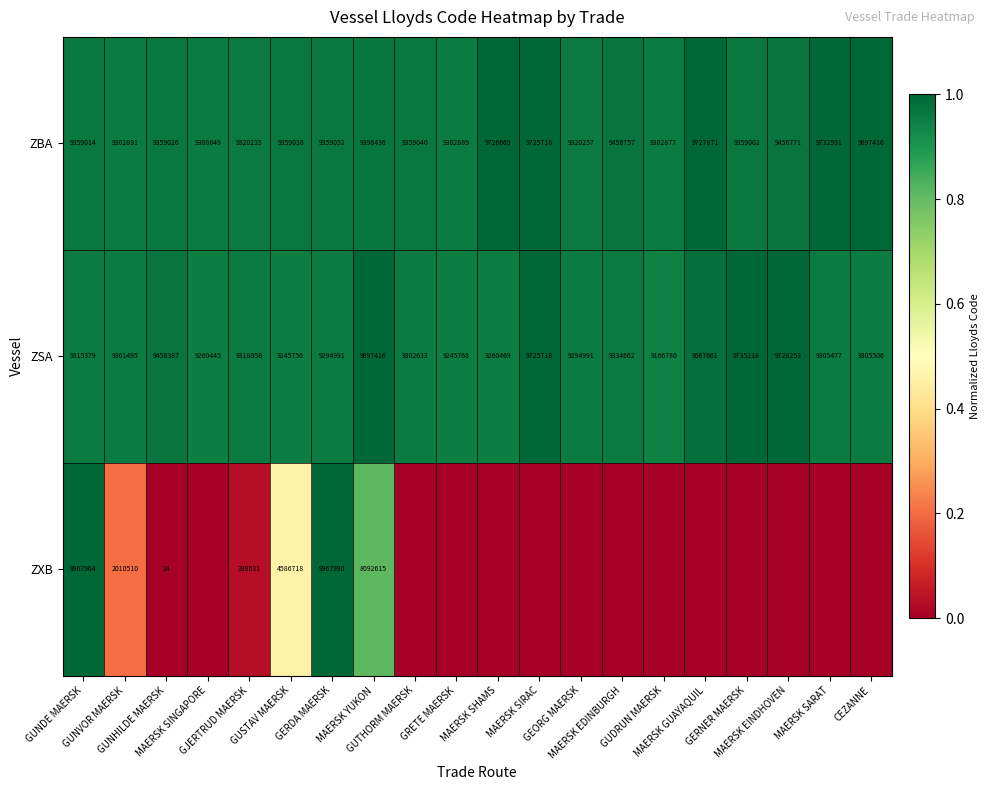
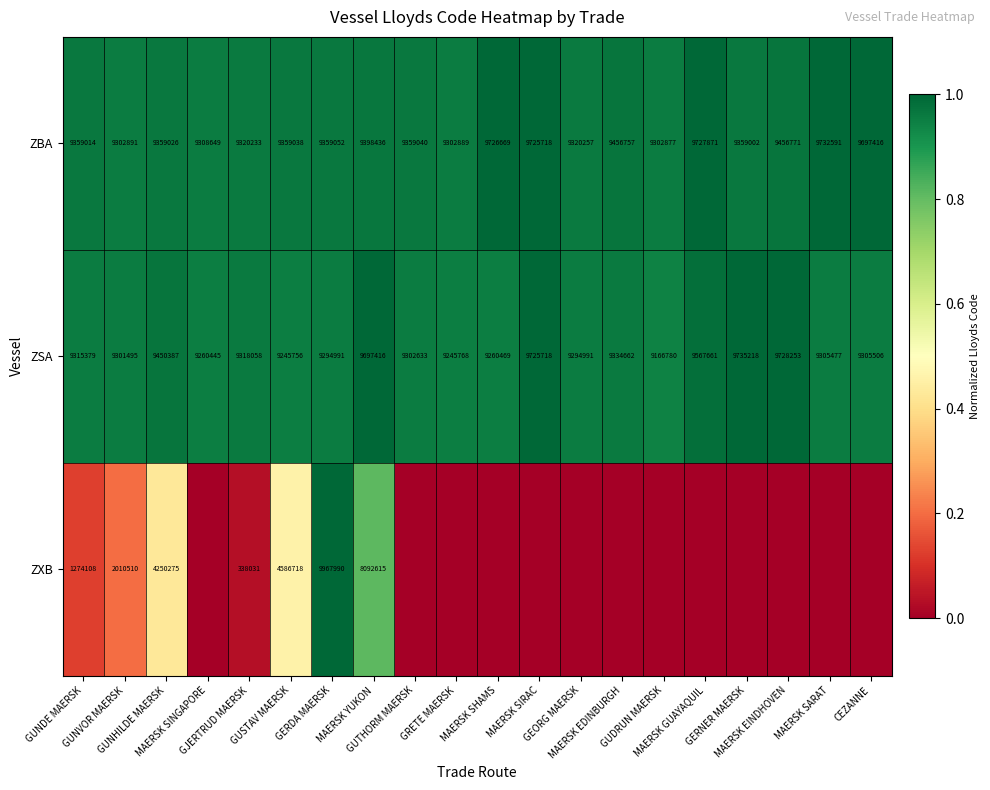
ZXB, GUNDE MAERSK: 9967964 -> 1274108
ZXB, GUNHILDE MAERSK: 24 -> 4250275
